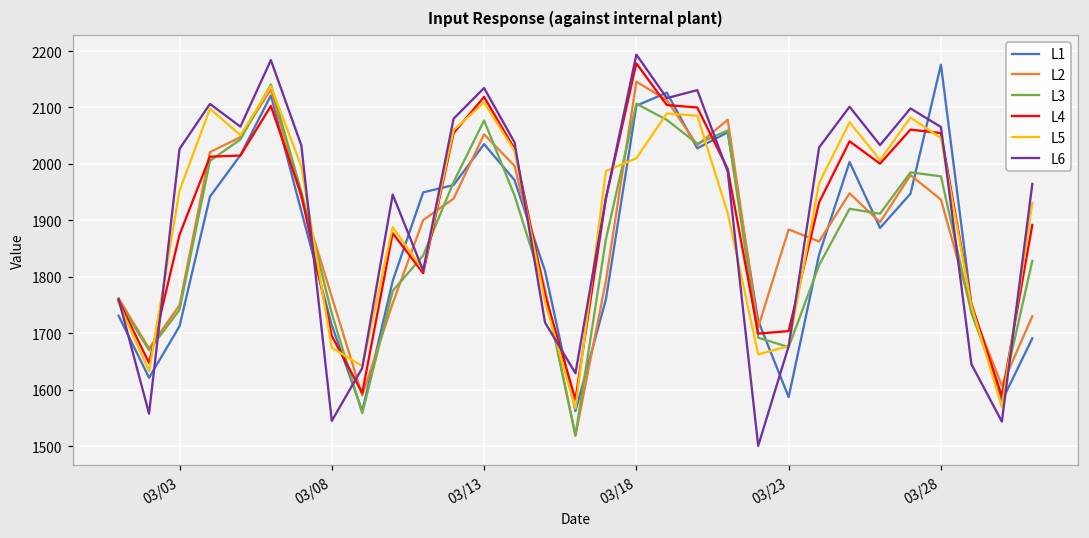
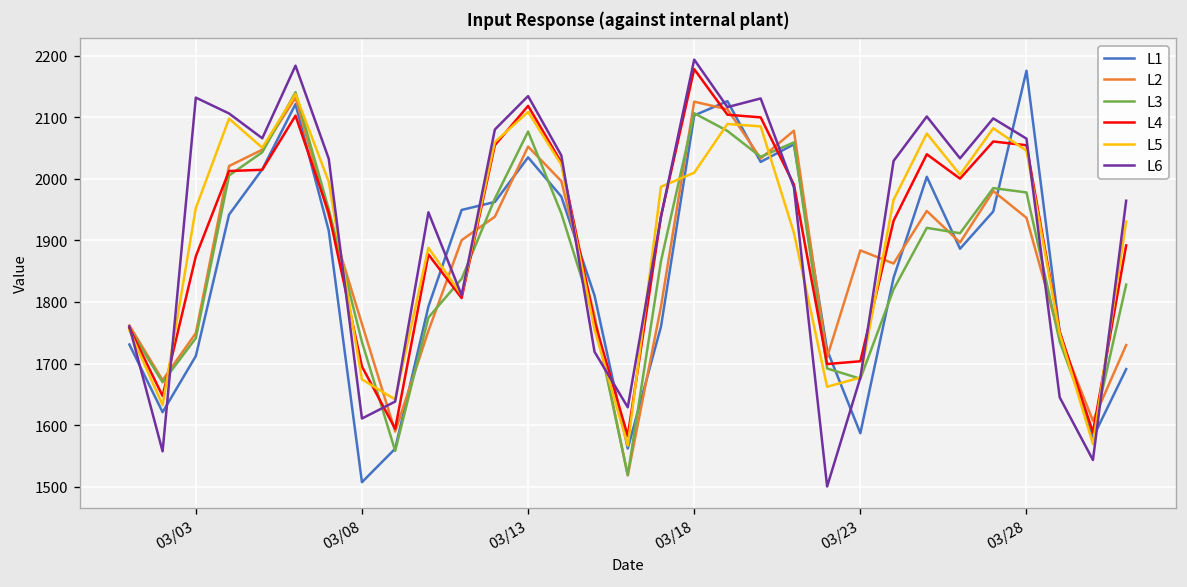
L6, 03/03: 2030 -> 2130
L1, 03/08: 1710 -> 1510
L6, 03/08: 1540 -> 1610
L2, 03/18: 2150 -> 2130
